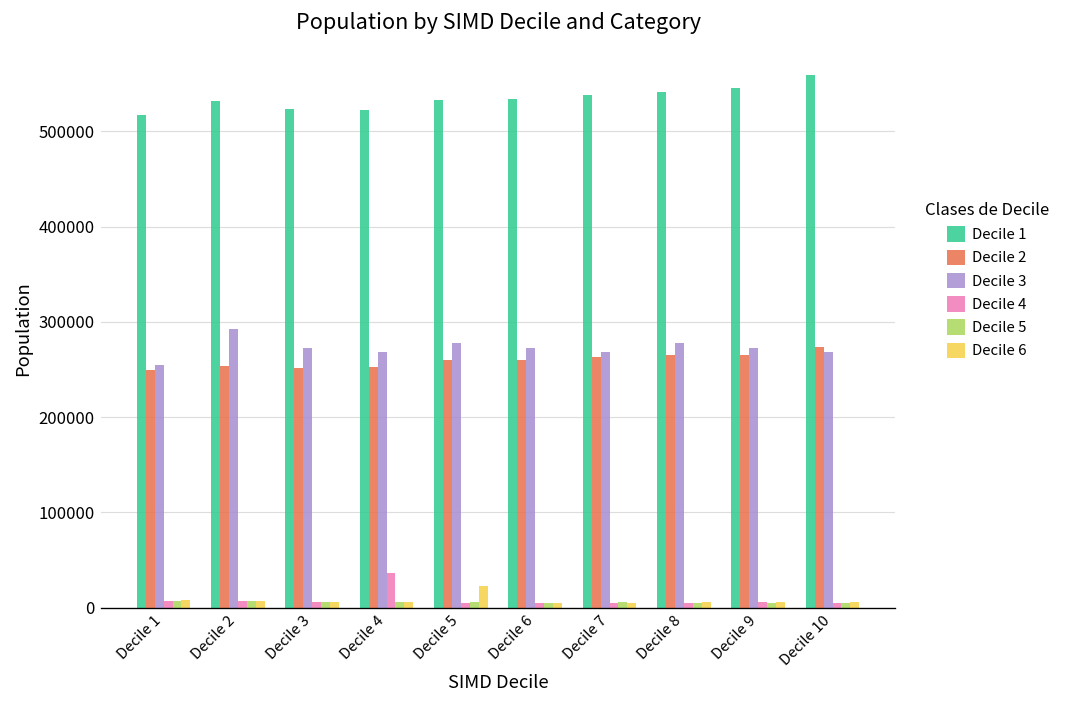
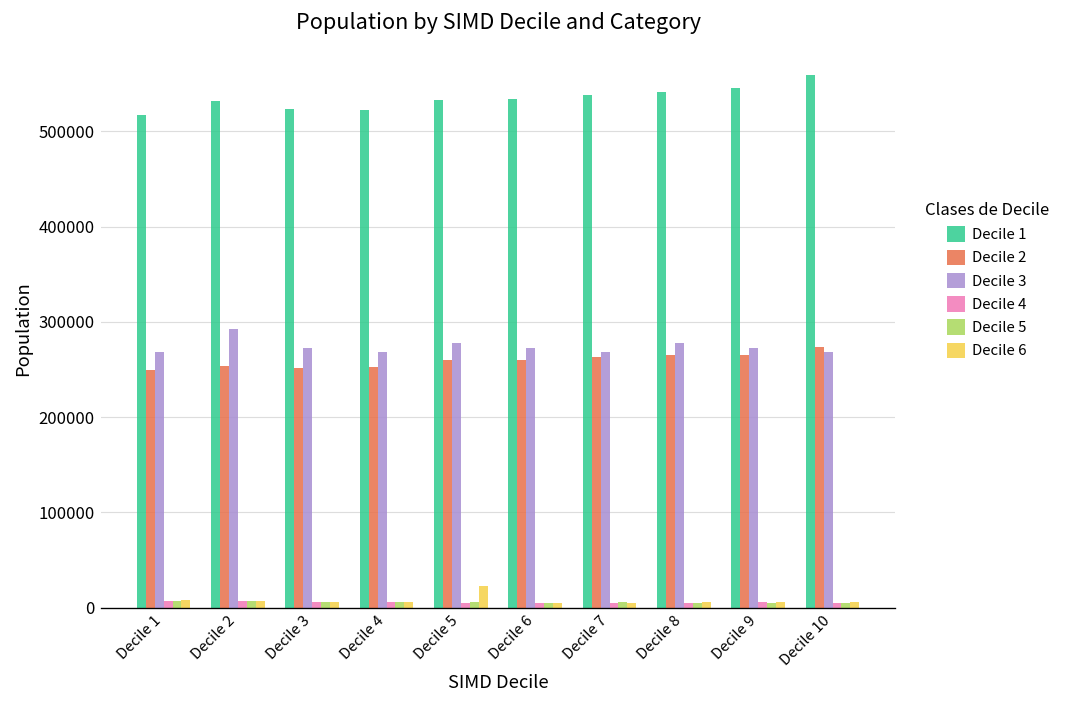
Decile 3, Decile 1: 250000 -> 270000
Decile 4, Decile 4: 40000 -> 10000
